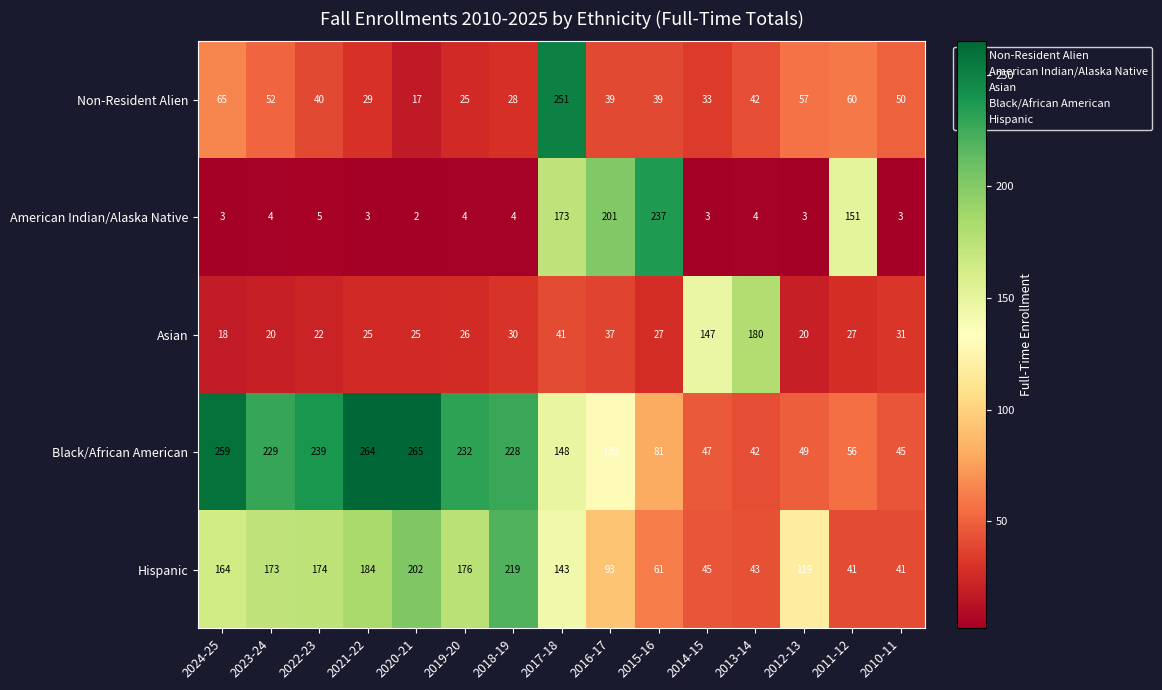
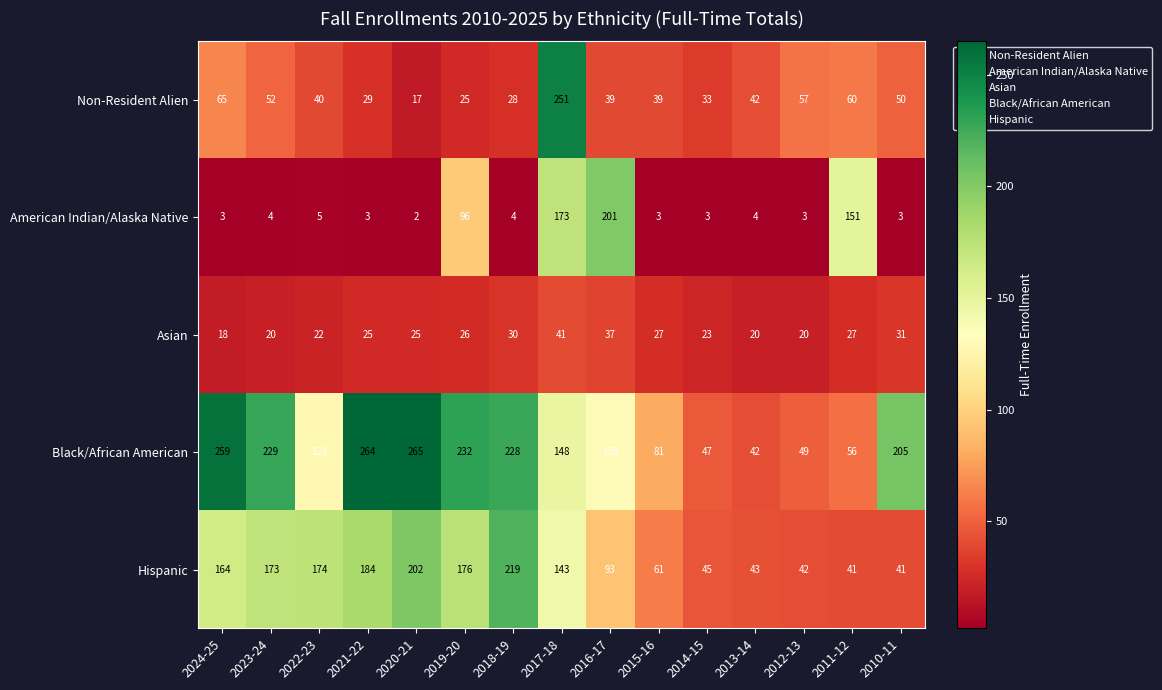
American Indian/Alaska Native, 2019-20: 4 -> 96
American Indian/Alaska Native, 2015-16: 237 -> 3
Asian, 2014-15: 147 -> 23
Asian, 2013-14: 180 -> 20
Black/African American, 2022-23: 239 -> 128
Black/African American, 2010-11: 45 -> 205
Hispanic, 2012-13: 119 -> 42
